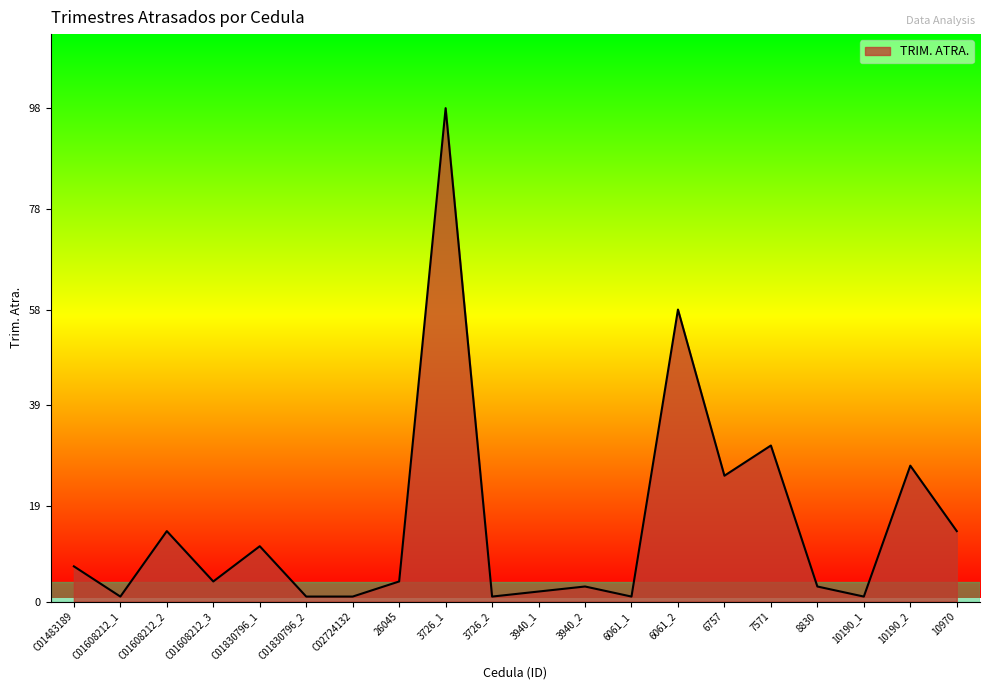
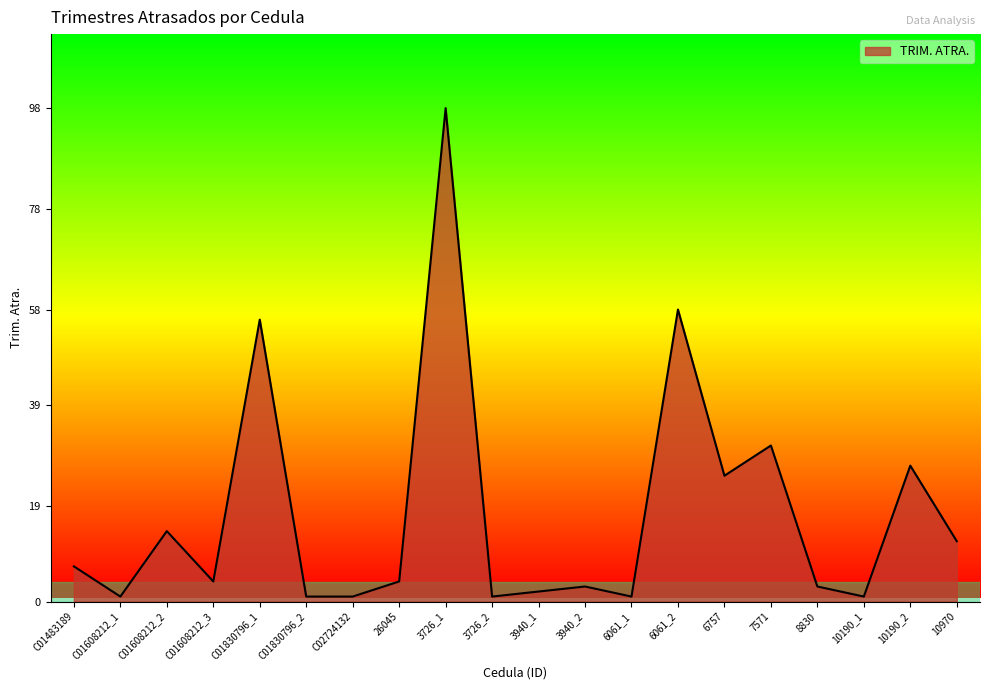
C01830796_1: 11 -> 56
10970: 14 -> 12
